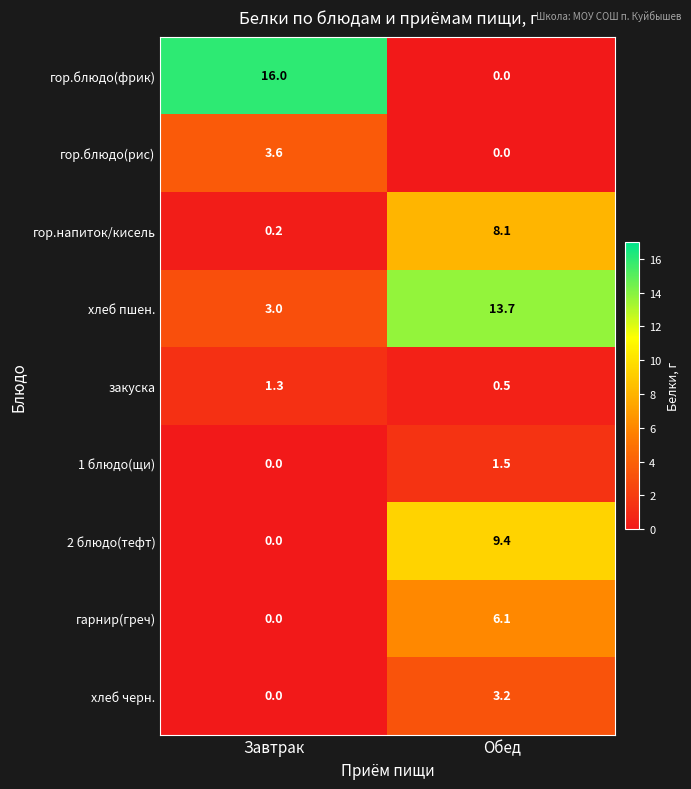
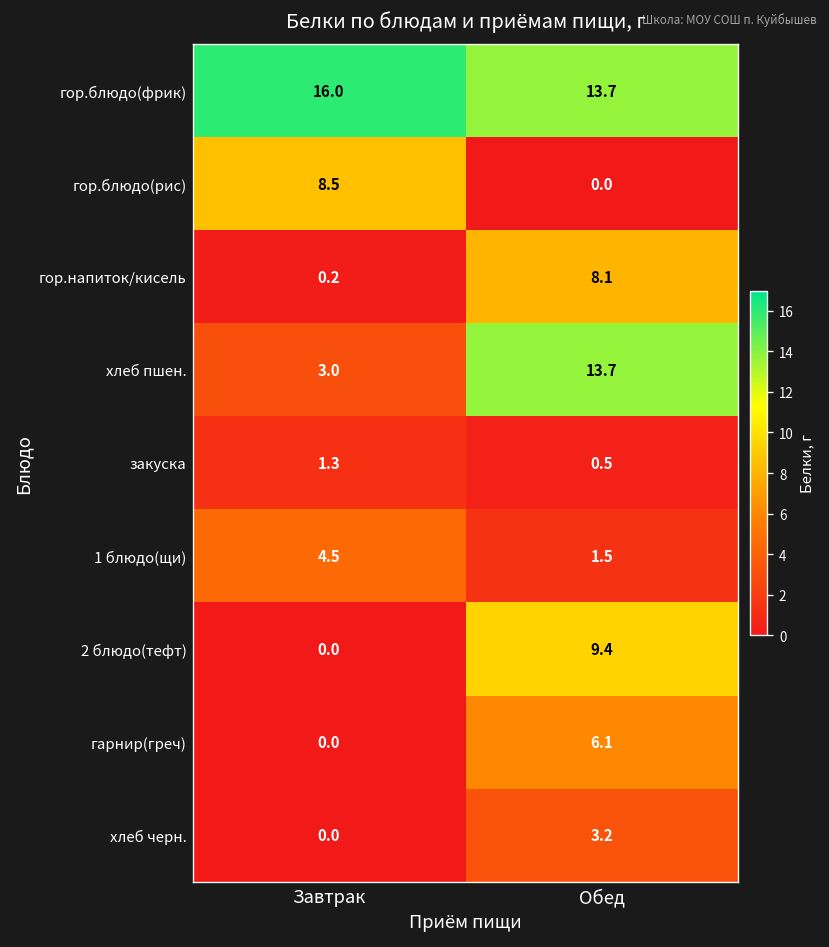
гор.блюдо(фрик), Обед: 0.0 -> 13.7
гор.блюдо(рис), Завтрак: 3.6 -> 8.5
1 блюдо(щи), Завтрак: 0.0 -> 4.5
